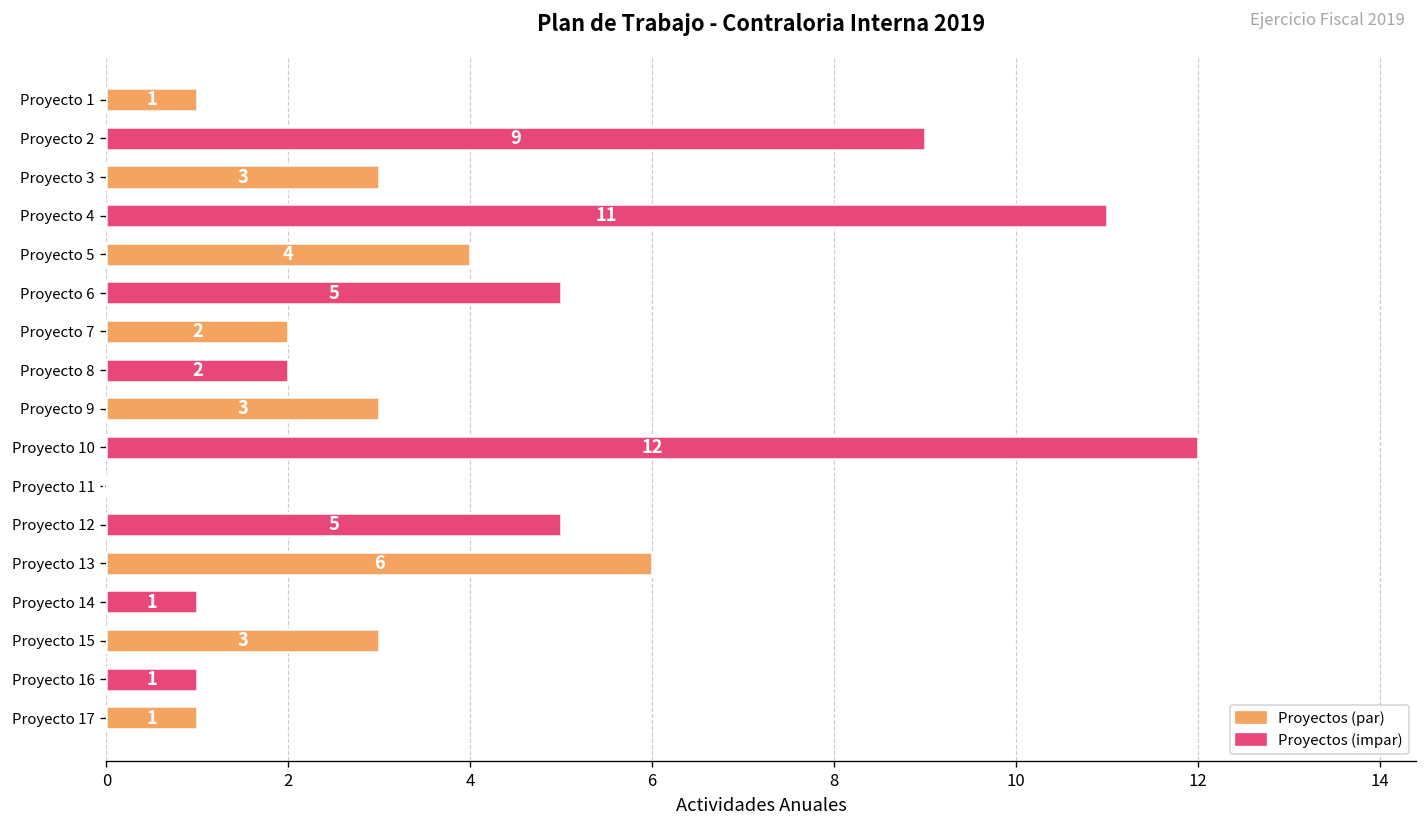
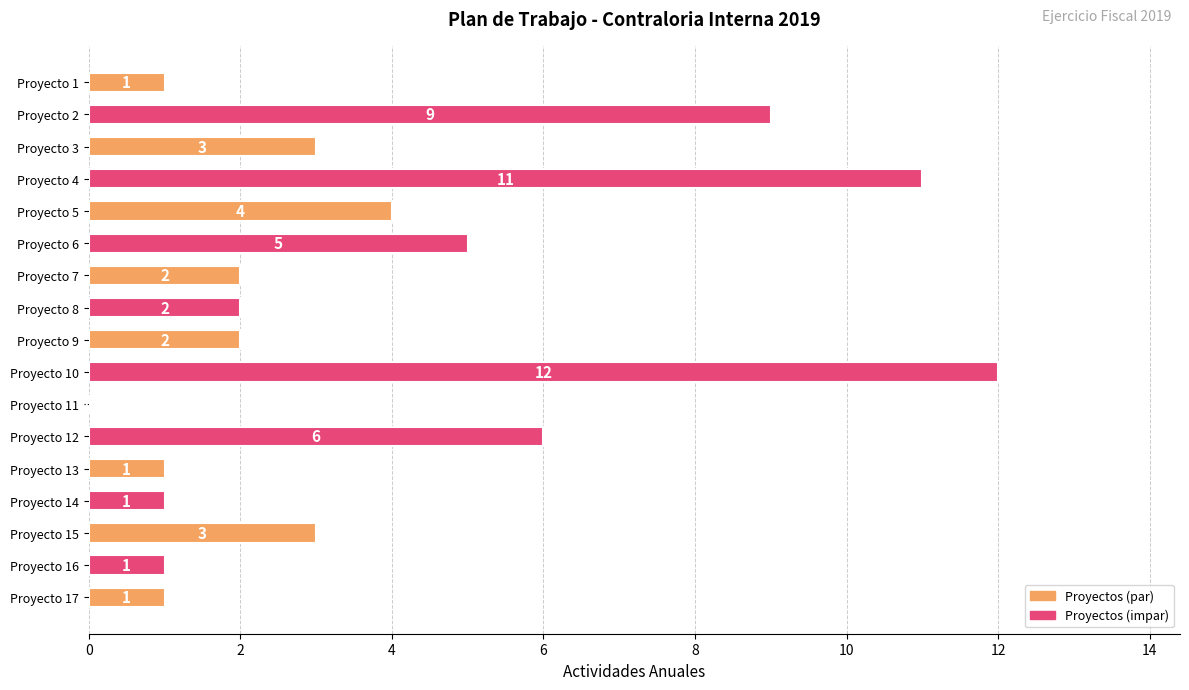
Proyecto 9: 3 -> 2
Proyecto 12: 5 -> 6
Proyecto 13: 6 -> 1
